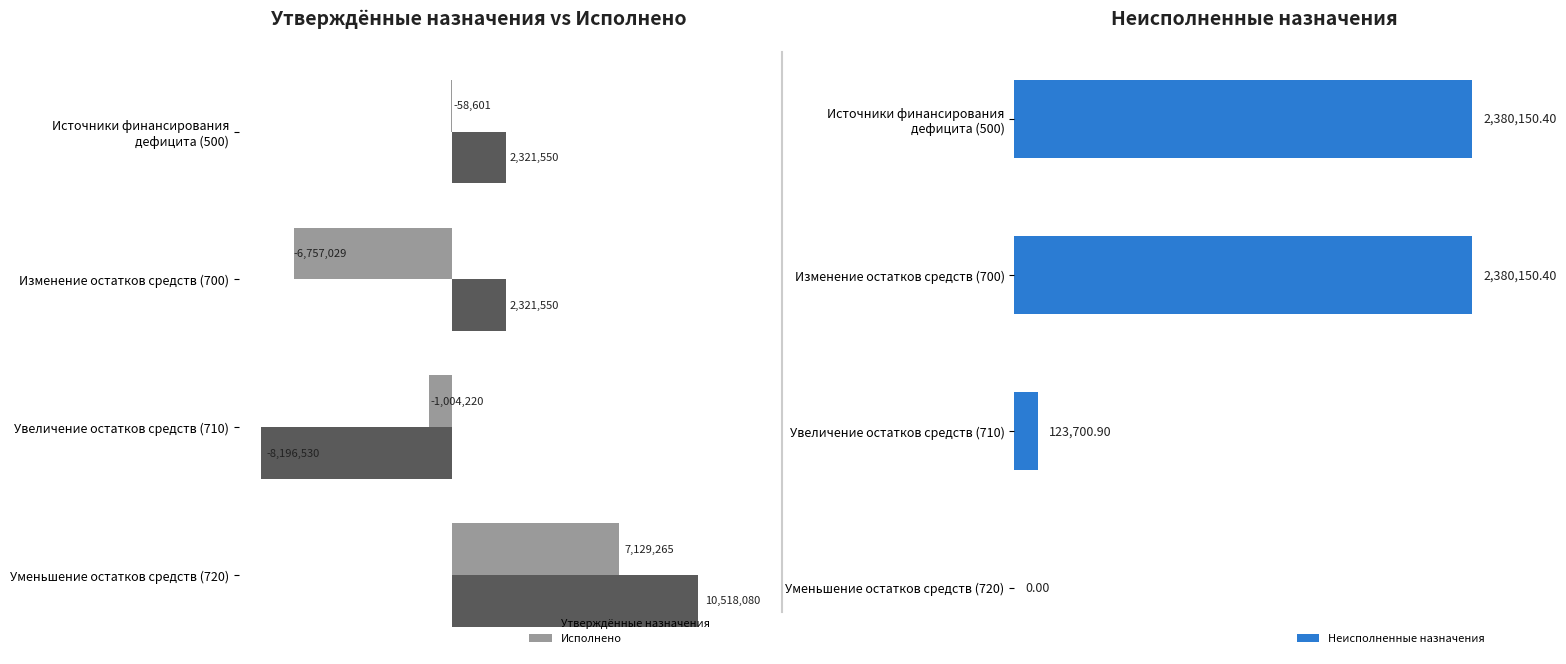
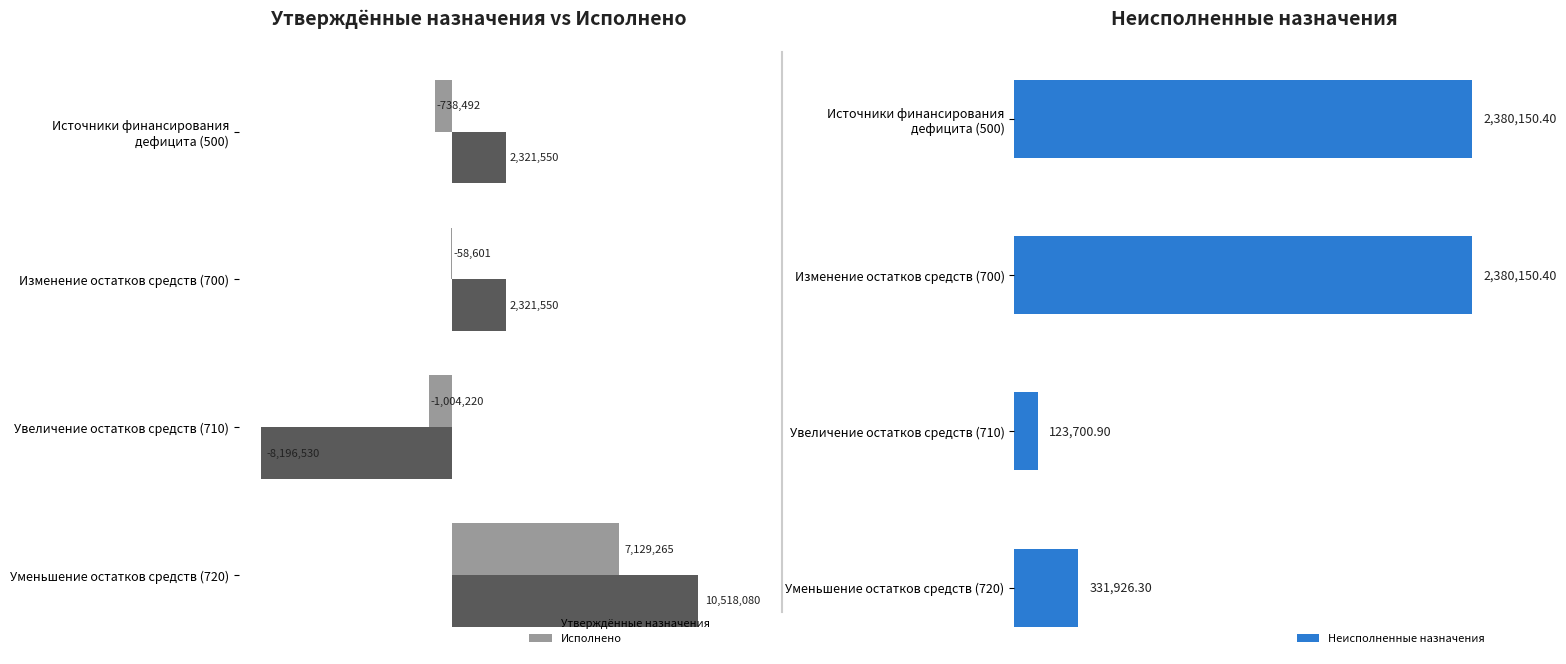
Утверждённые назначения vs Исполнено, Исполнено, Источники финансирования дефицита (500): -58,601 -> -738,492
Утверждённые назначения vs Исполнено, Исполнено, Изменение остатков средств (700): -6,757,029 -> -58,601
Неисполненные назначения, Уменьшение остатков средств (720): 0.00 -> 331,926.30
